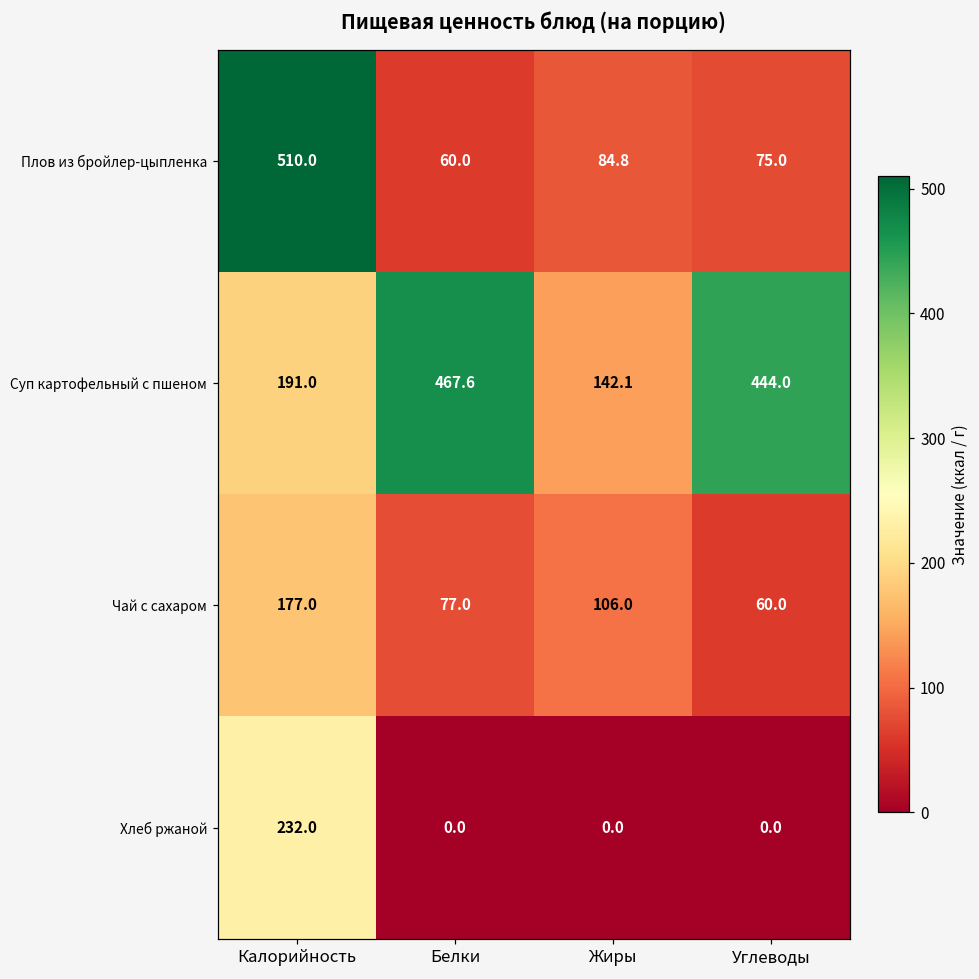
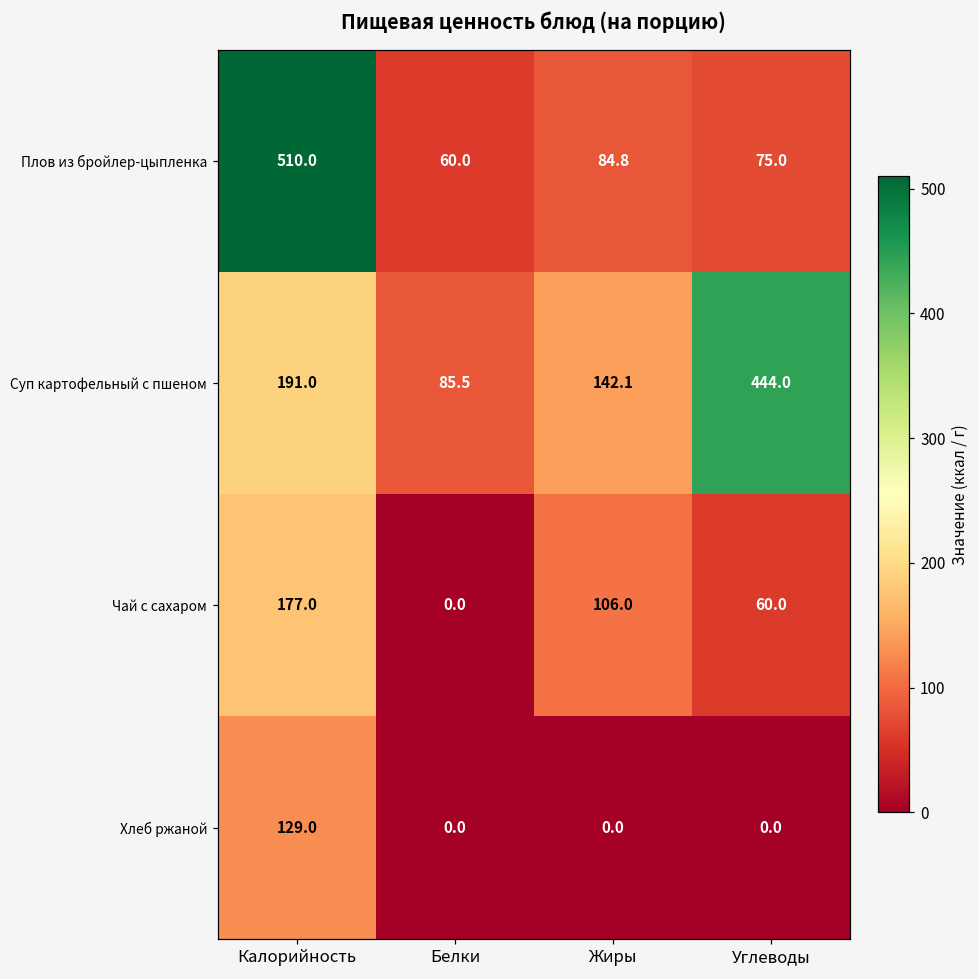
Суп картофельный с пшеном, Белки: 467.6 -> 85.5
Чай с сахаром, Белки: 77.0 -> 0.0
Хлеб ржаной, Калорийность: 232.0 -> 129.0
